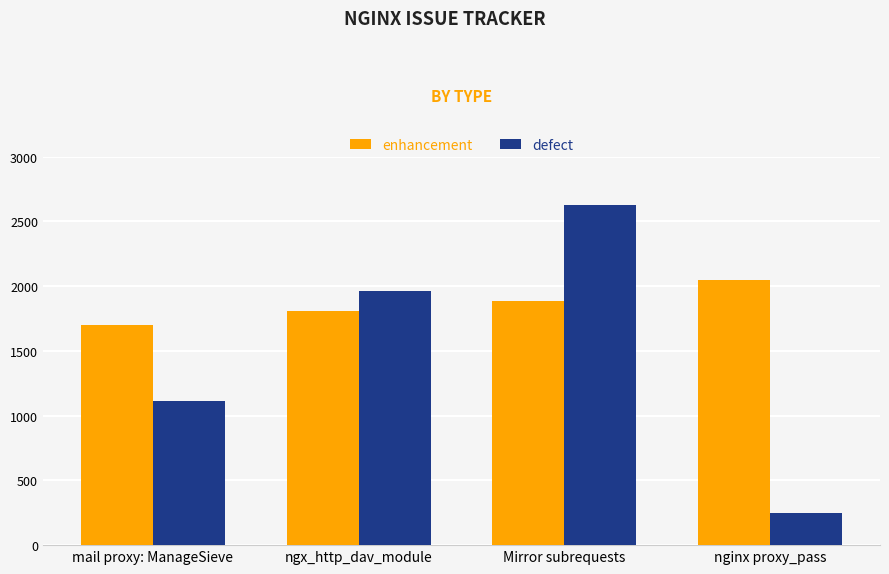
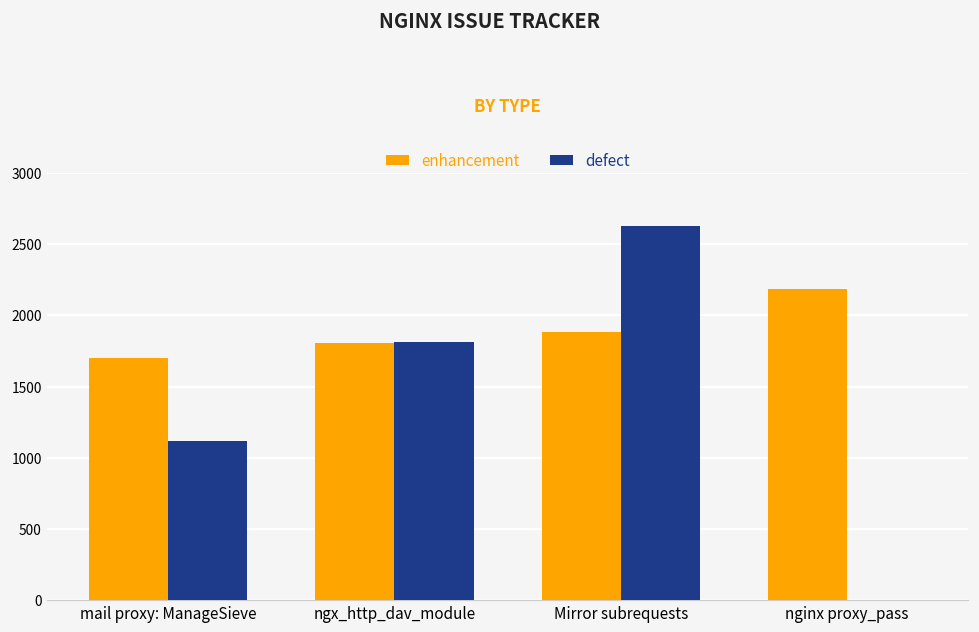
defect, ngx_http_dav_module: 1970 -> 1810
enhancement, nginx proxy_pass: 2050 -> 2180
defect, nginx proxy_pass: 250 -> 0
